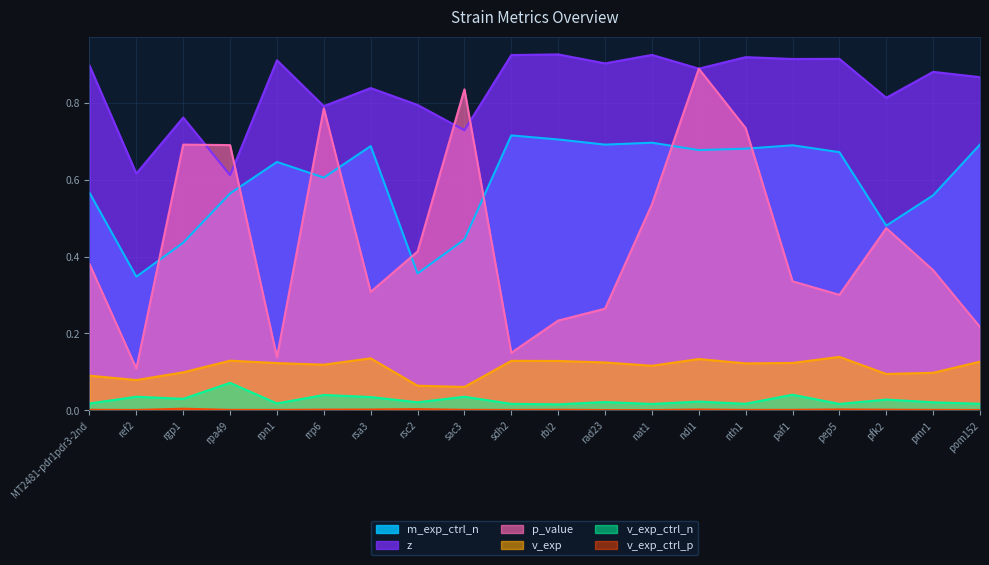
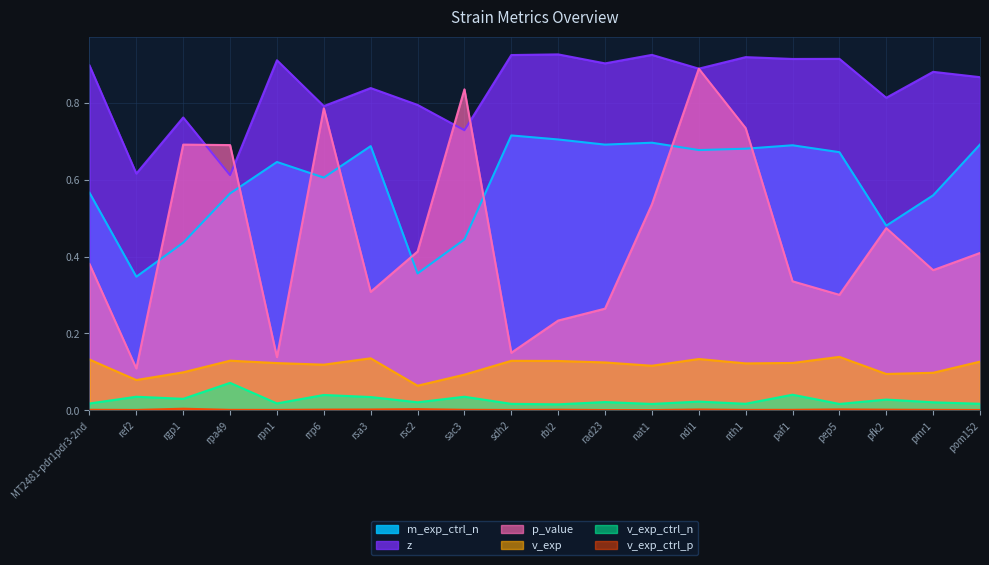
v_exp, MT2481-pdr1pdr3-2nd: 0.09 -> 0.13
v_exp, sac3: 0.06 -> 0.09
p_value, pom152: 0.22 -> 0.41
